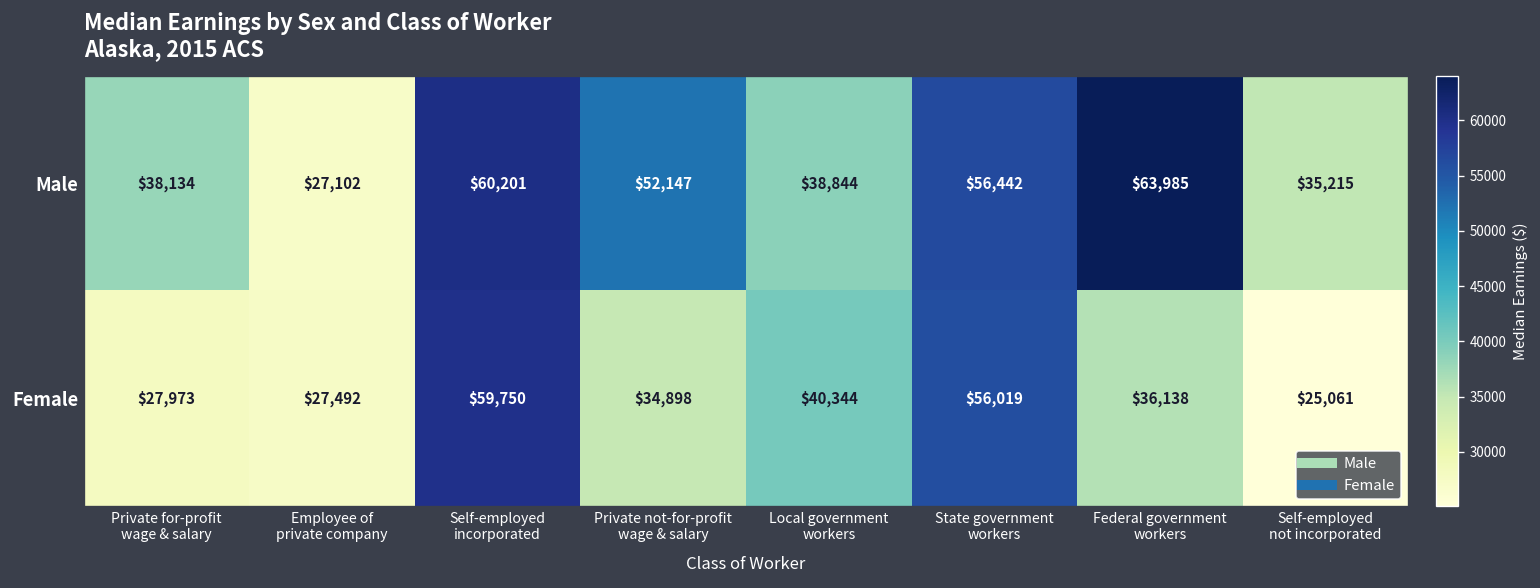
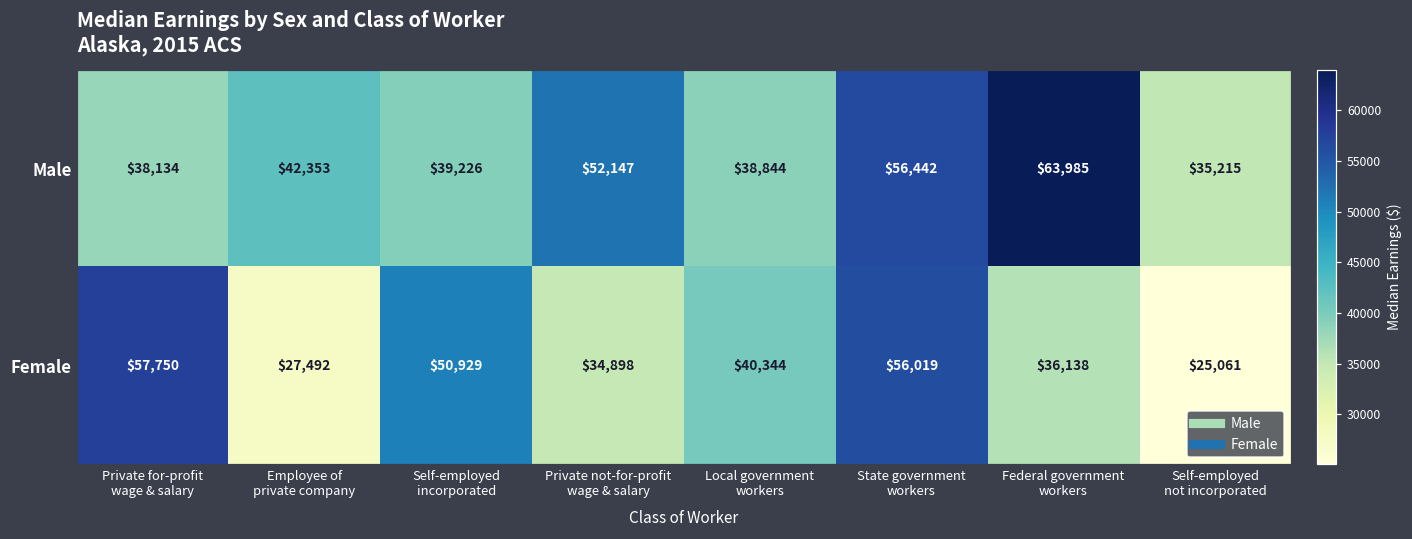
Male, Employee of private company: $27,102 -> $42,353
Male, Self-employed incorporated: $60,201 -> $39,226
Female, Private for-profit wage & salary: $27,973 -> $57,750
Female, Self-employed incorporated: $59,750 -> $50,929
